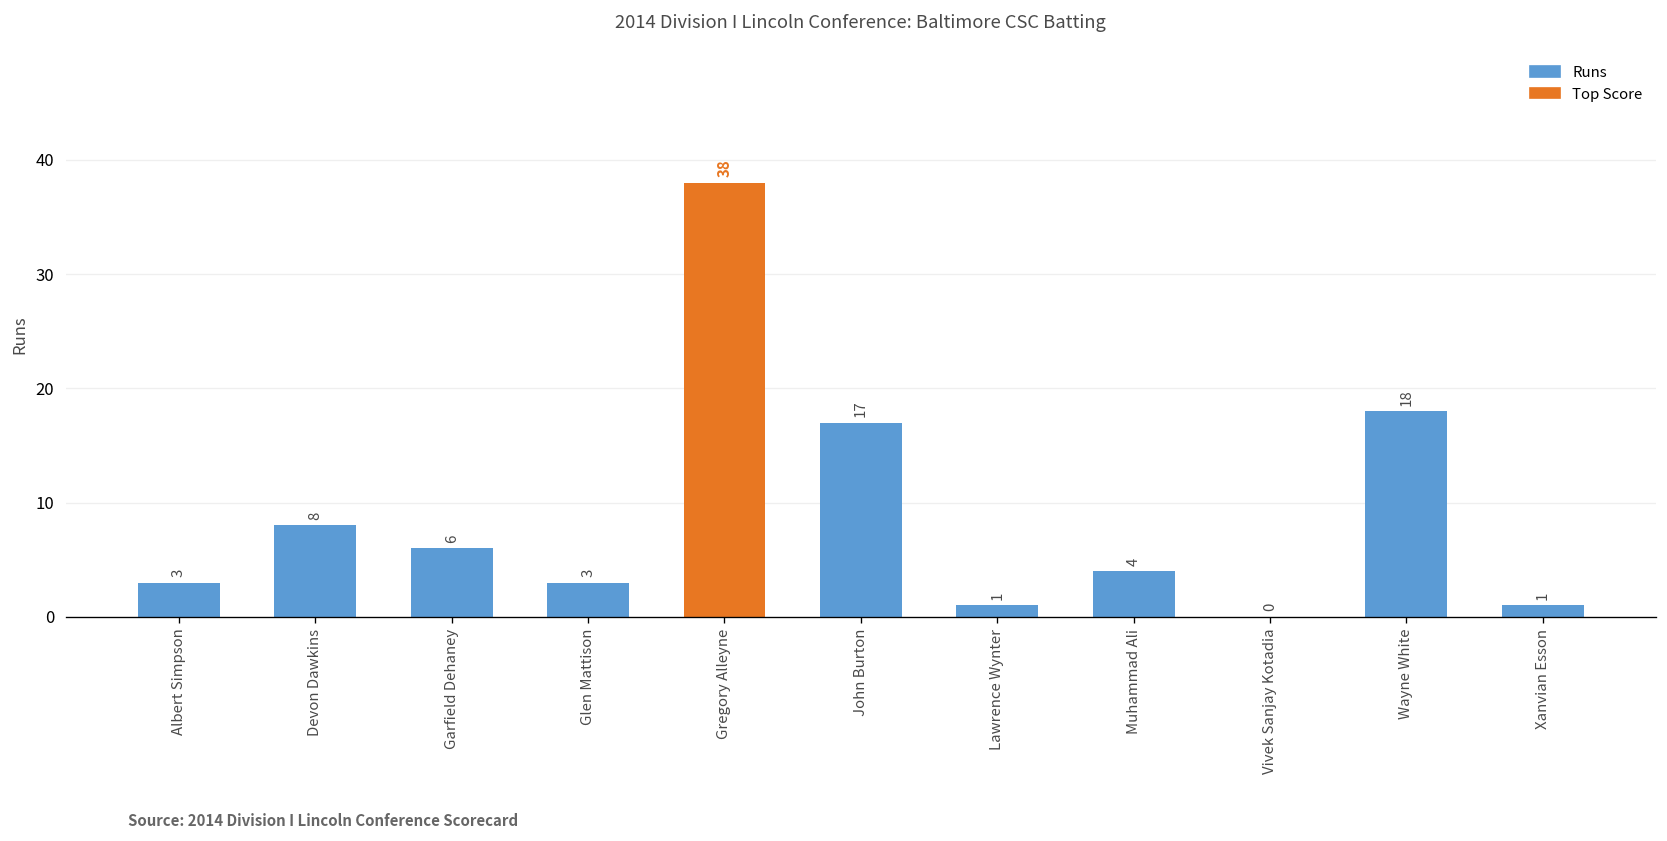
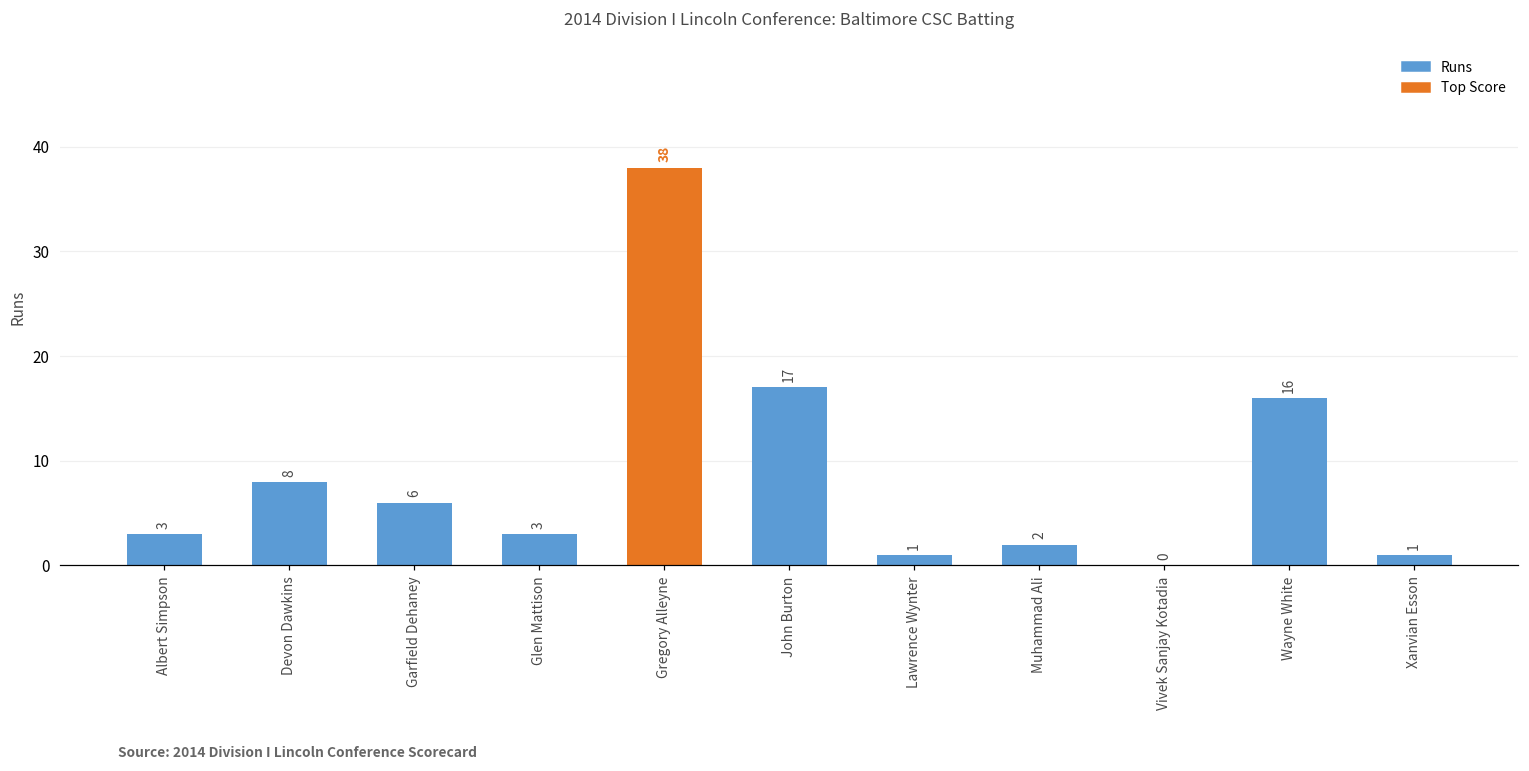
Muhammad Ali: 4 -> 2
Wayne White: 18 -> 16
